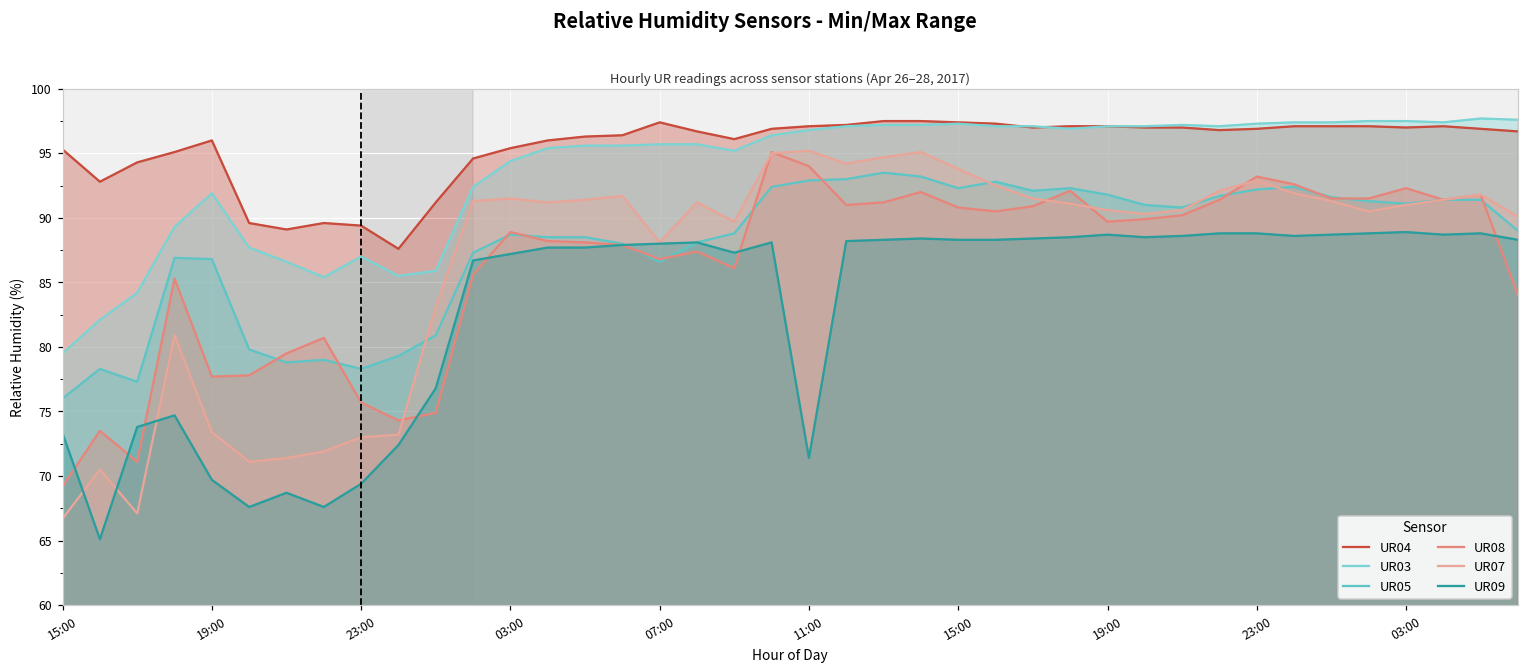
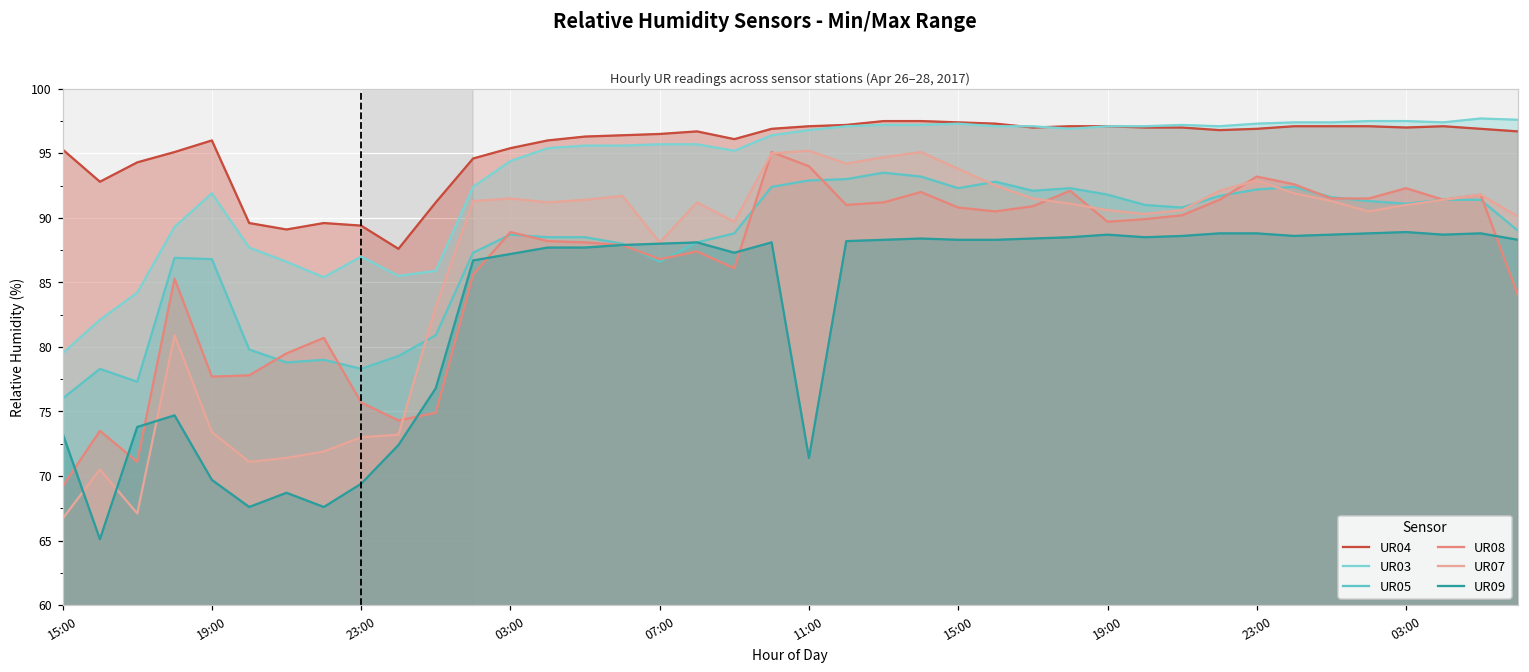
UR04, 07:00: 97.4 -> 96.5
